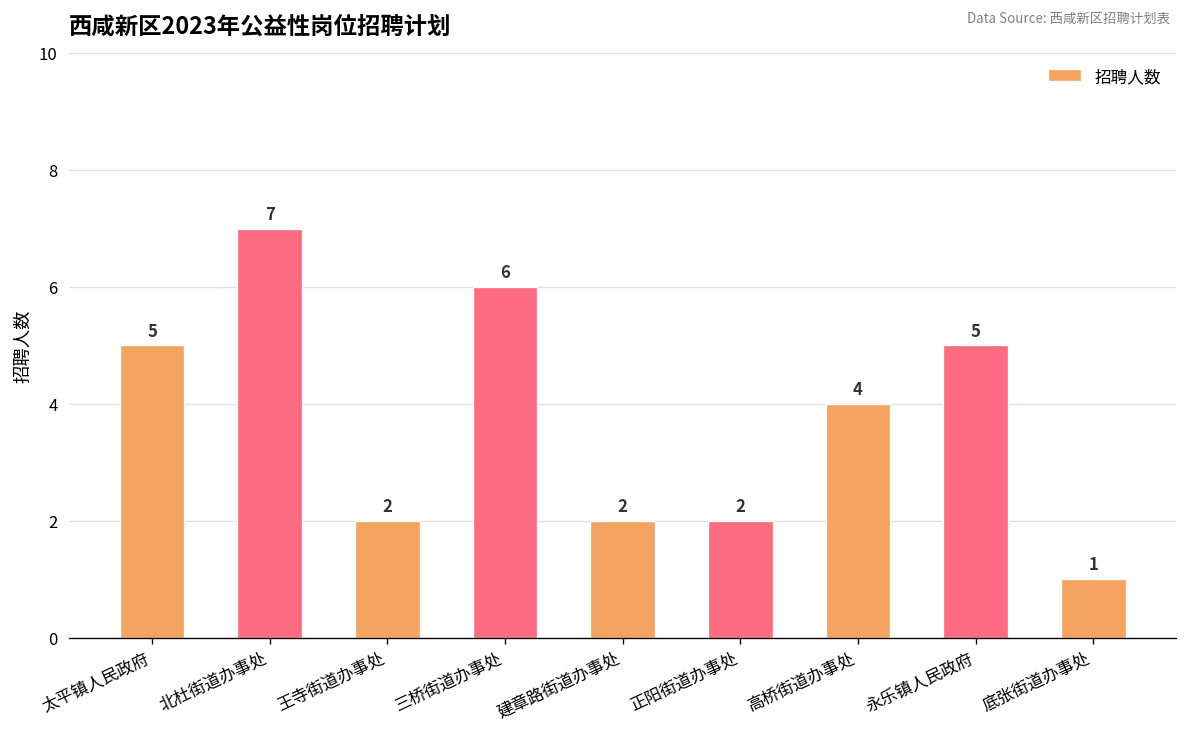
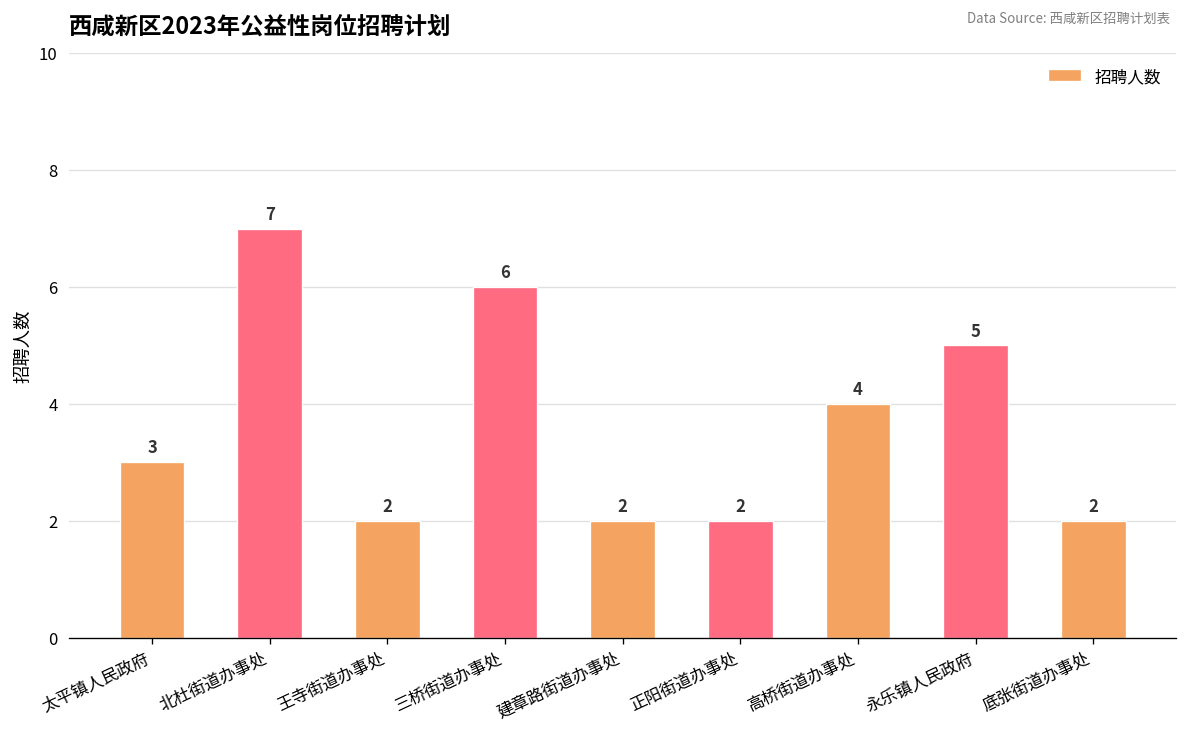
太平镇人民政府: 5 -> 3
底张街道办事处: 1 -> 2
